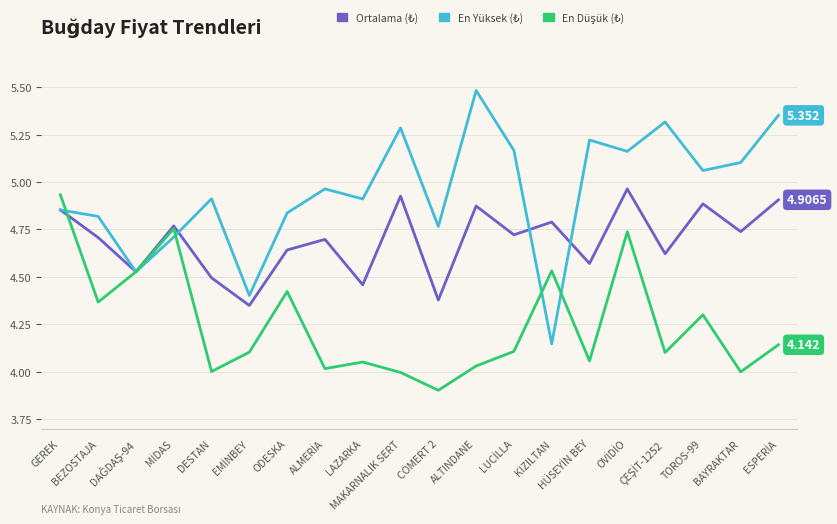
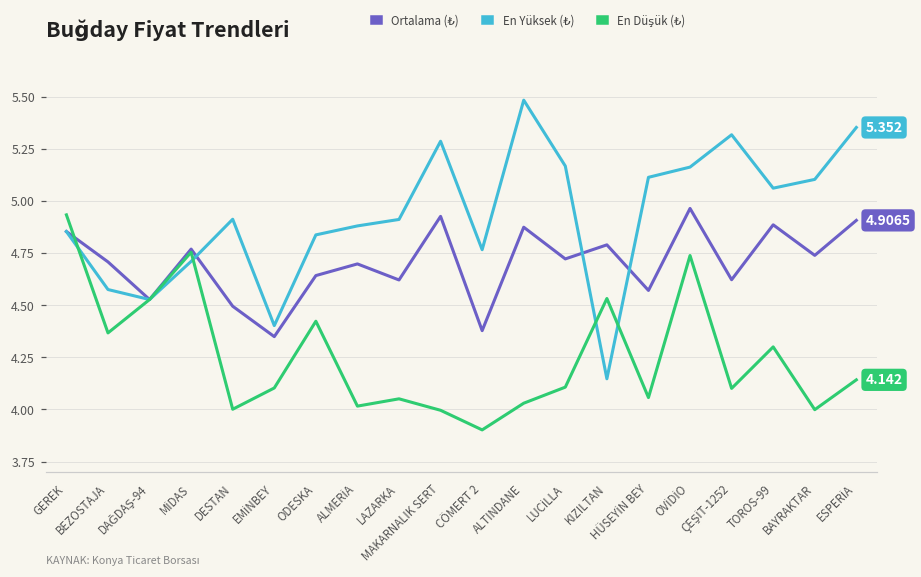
En Yüksek (₺), BEZOSTAJA: 4.82 -> 4.58
En Yüksek (₺), ALMERİA: 4.96 -> 4.88
Ortalama (₺), LAZARKA: 4.46 -> 4.62
En Yüksek (₺), HÜSEYİN BEY: 5.22 -> 5.11
